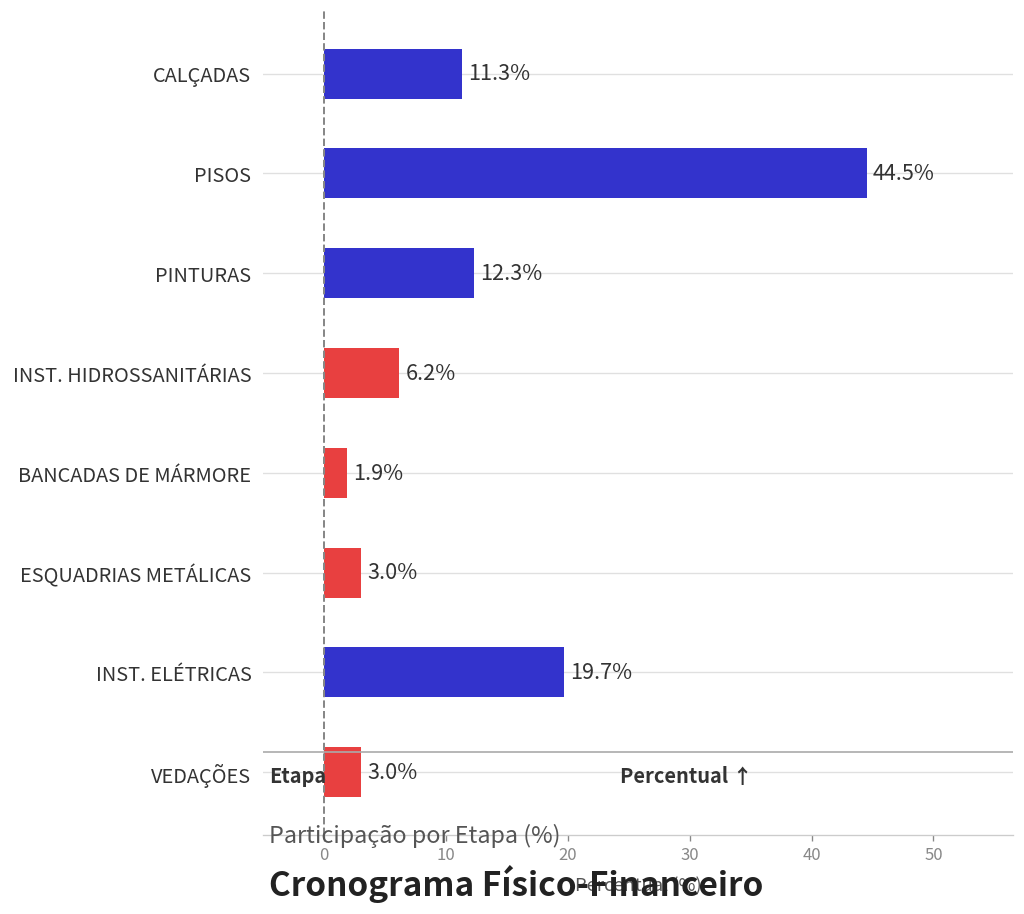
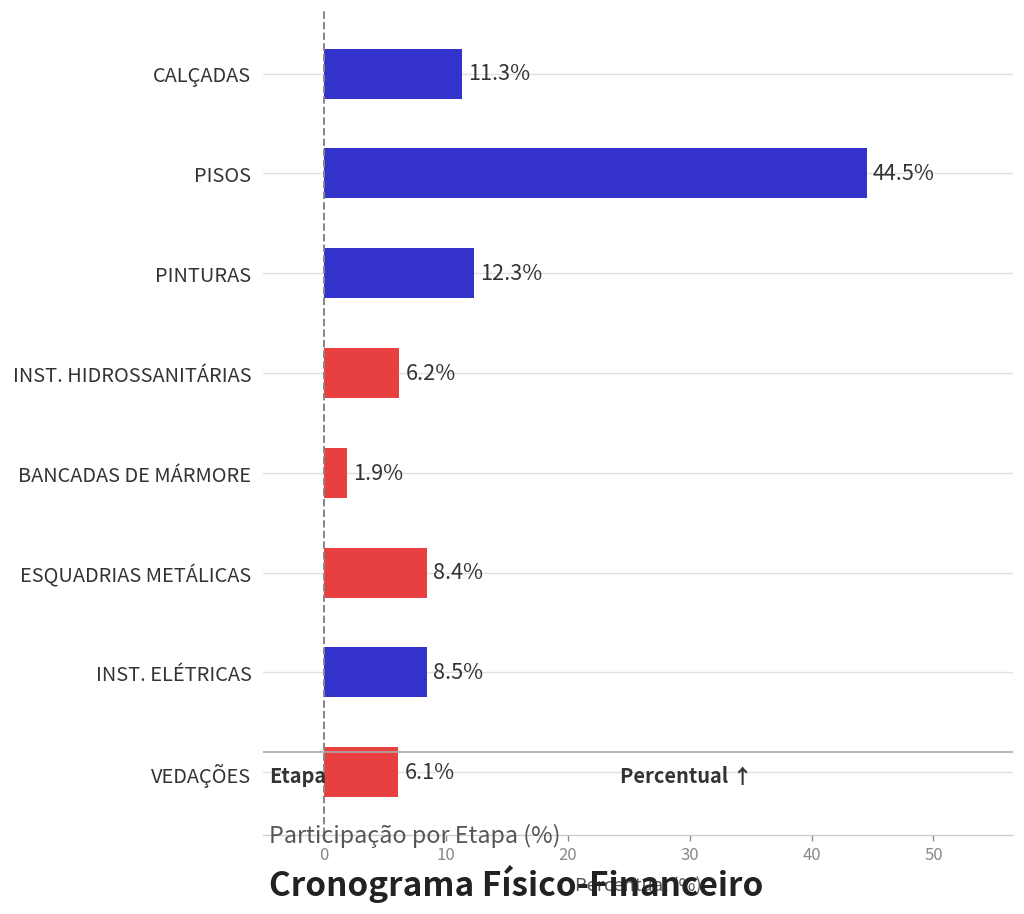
ESQUADRIAS METÁLICAS: 3.0% -> 8.4%
INST. ELÉTRICAS: 19.7% -> 8.5%
VEDAÇÕES: 3.0% -> 6.1%
